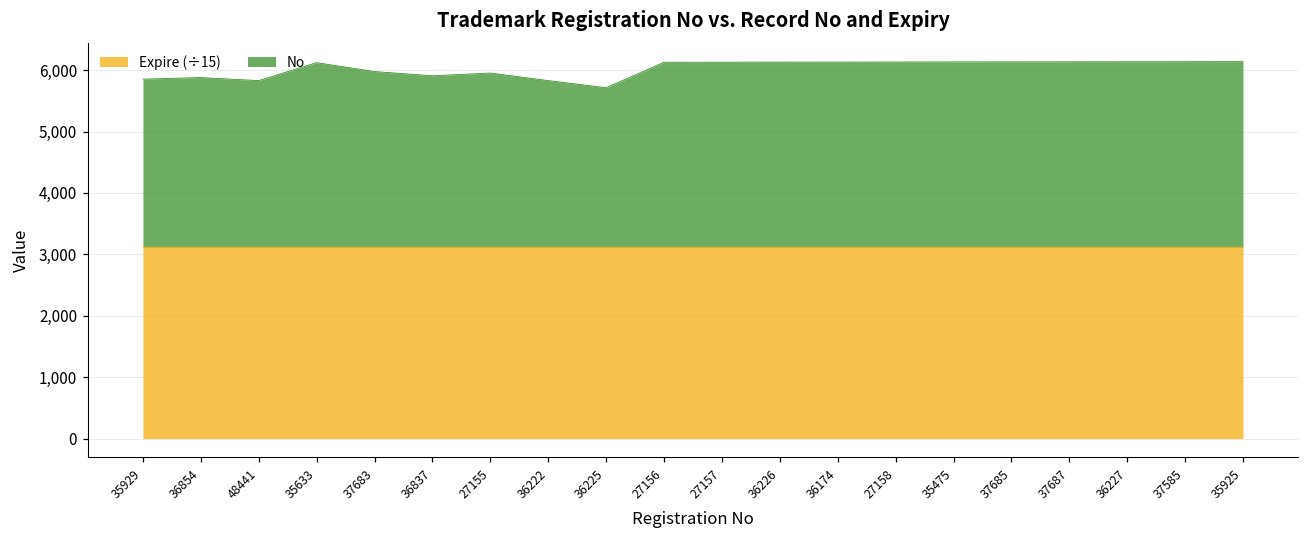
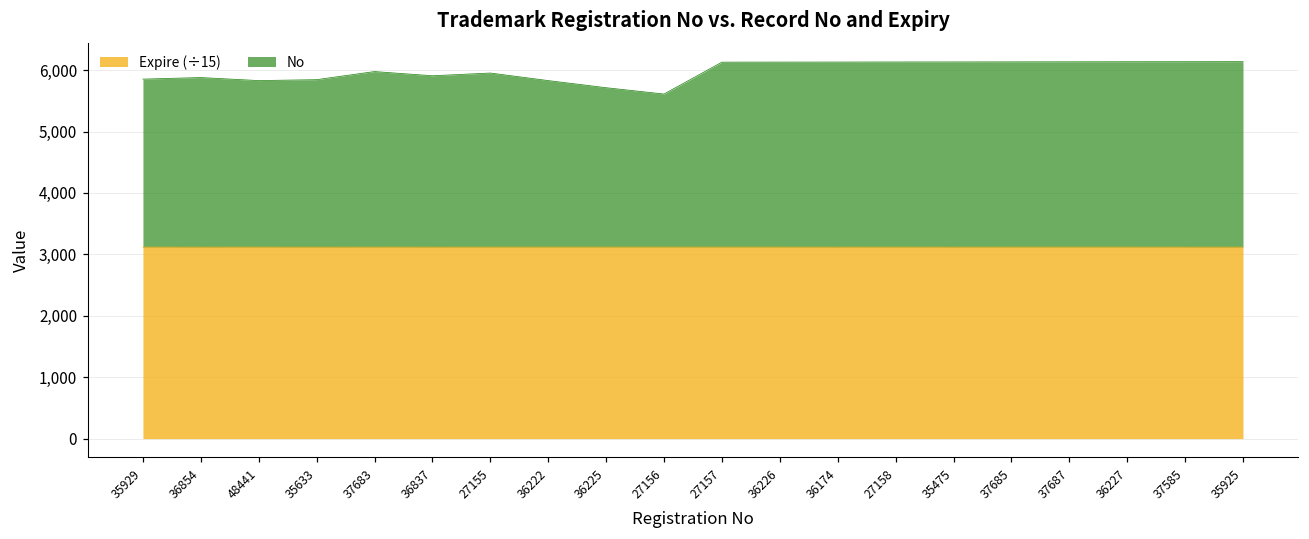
No, 35633: 3,000 -> 2,700
No, 27156: 3,000 -> 2,500
